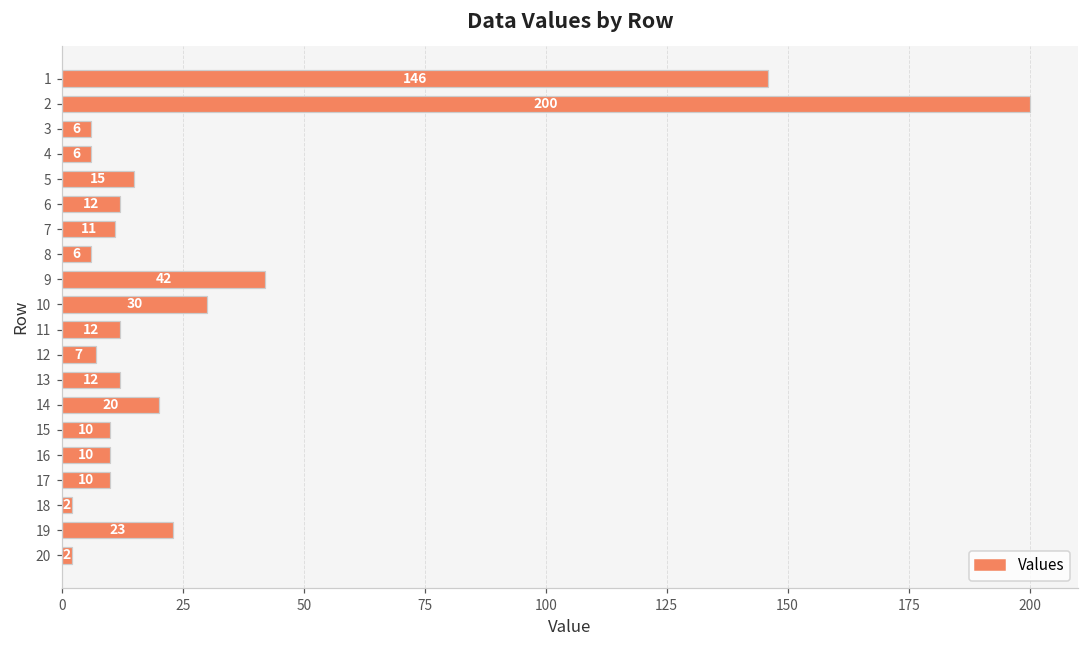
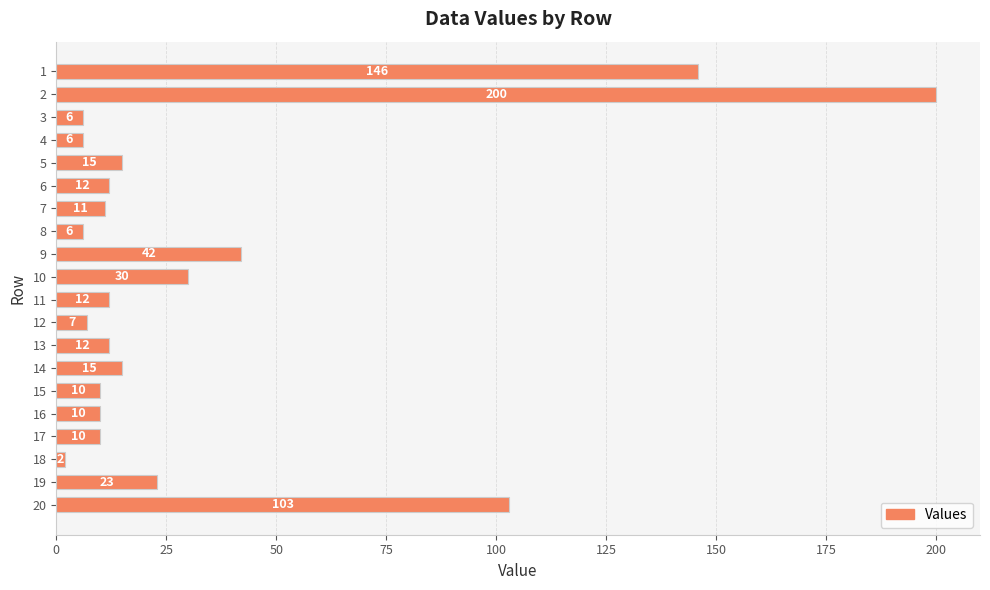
14: 20 -> 15
20: 2 -> 103
